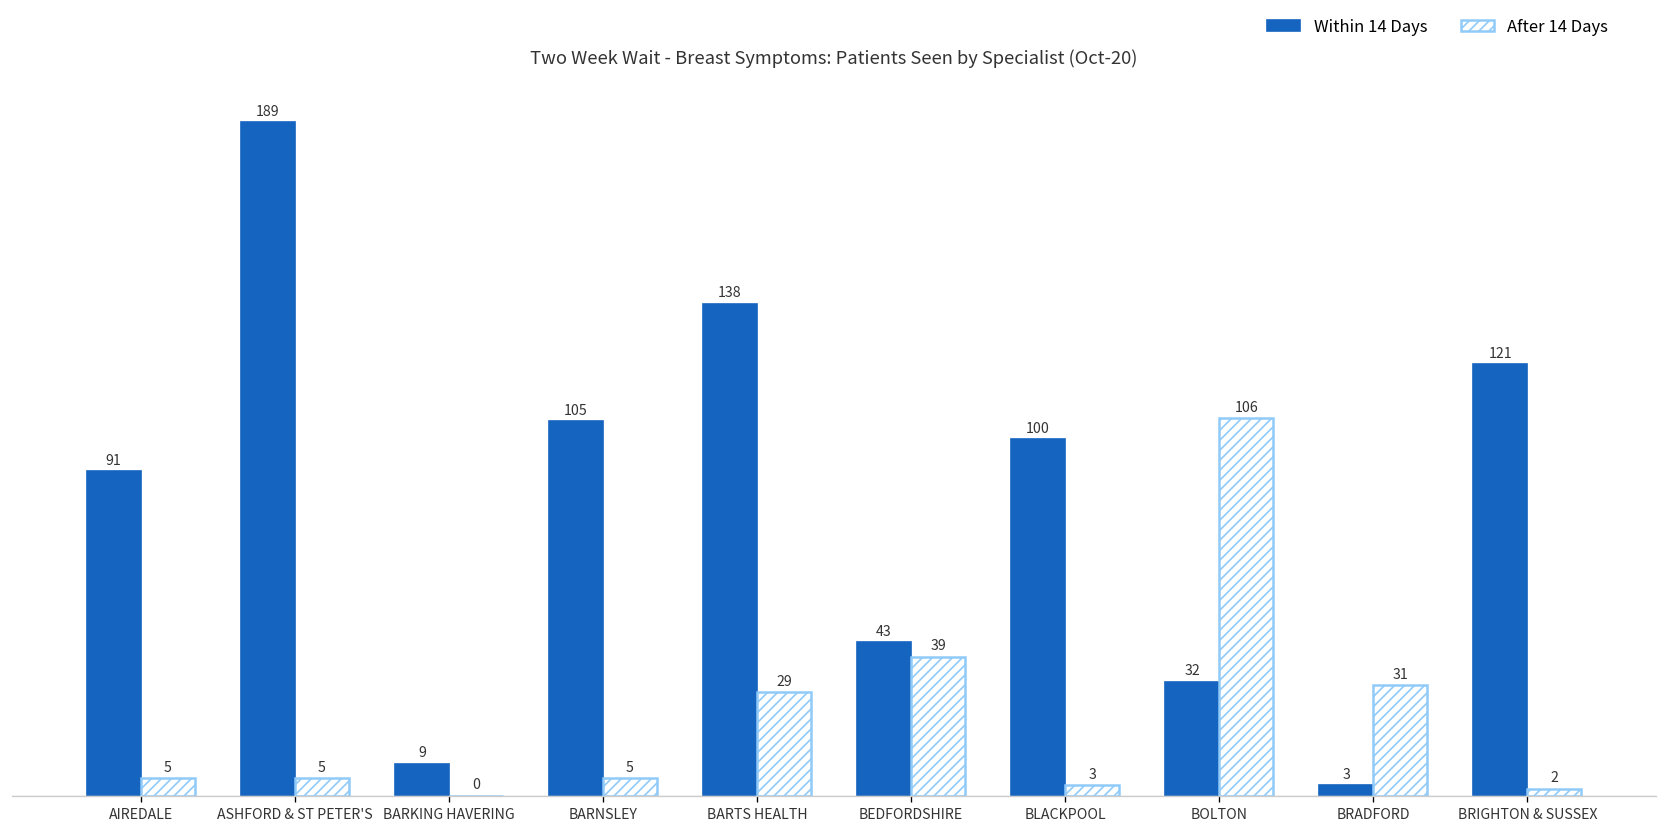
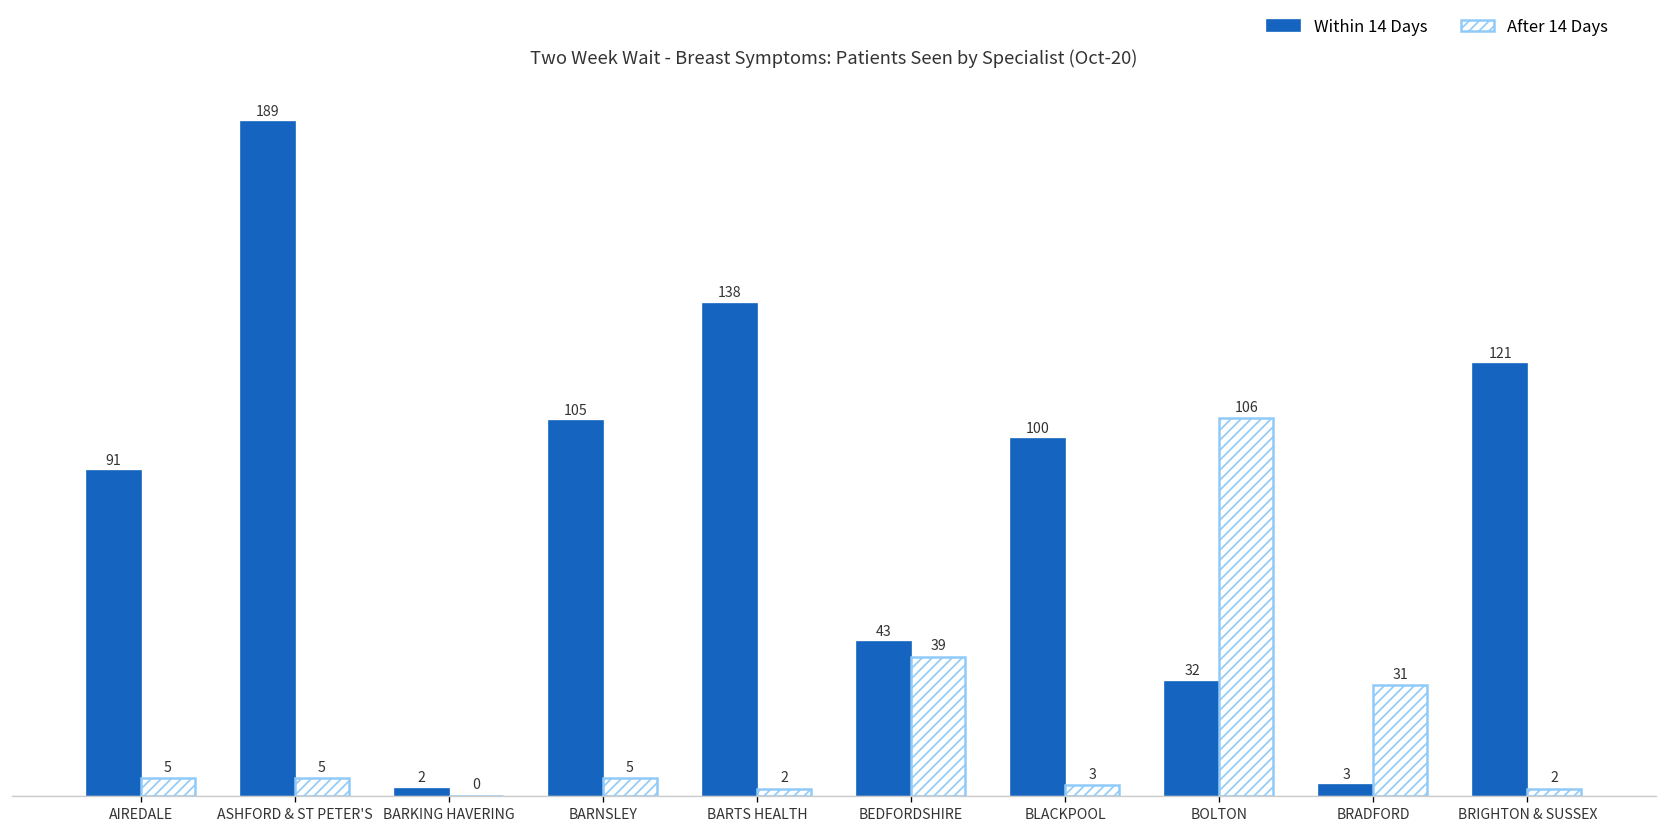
Within 14 Days, BARKING HAVERING: 9 -> 2
After 14 Days, BARTS HEALTH: 29 -> 2
